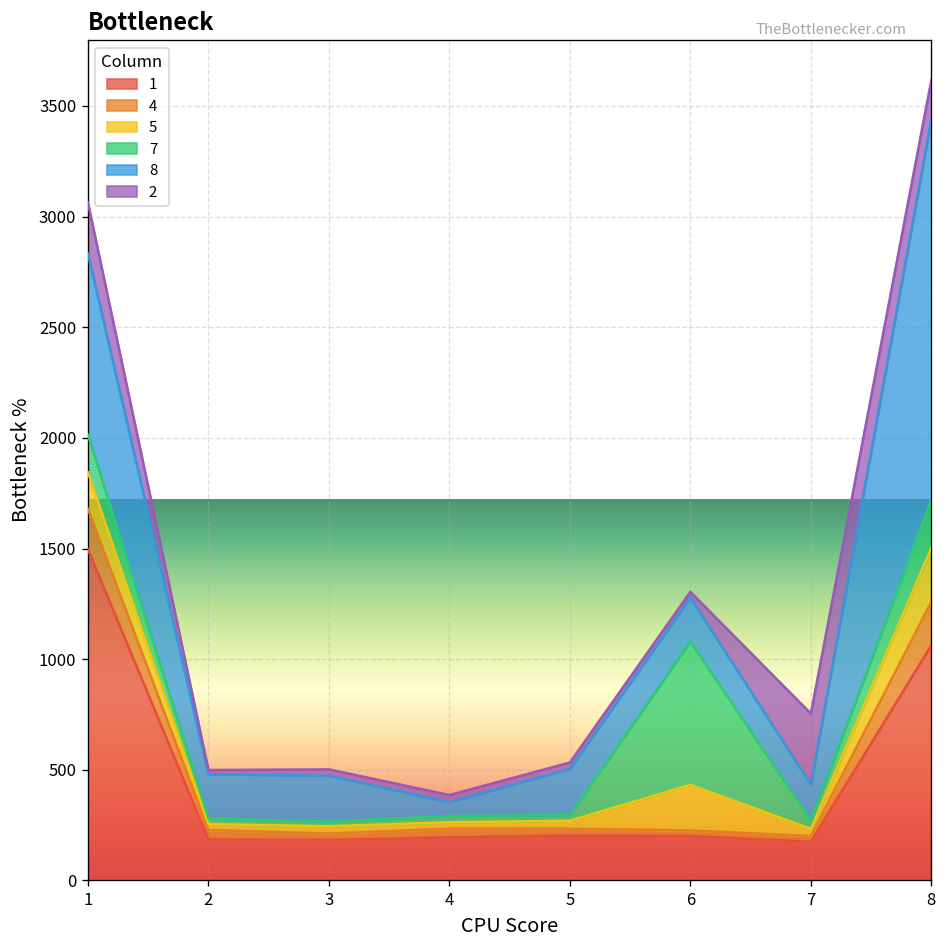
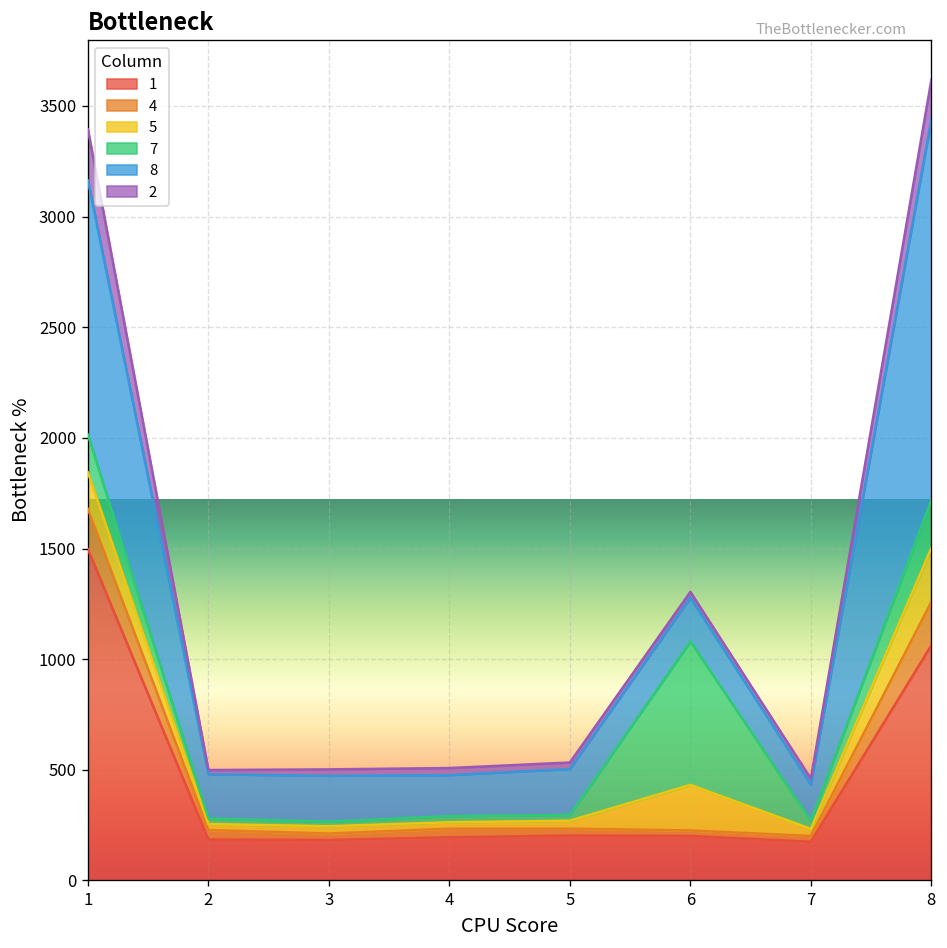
8, 1: 820 -> 1150
8, 4: 60 -> 190
2, 7: 320 -> 30
